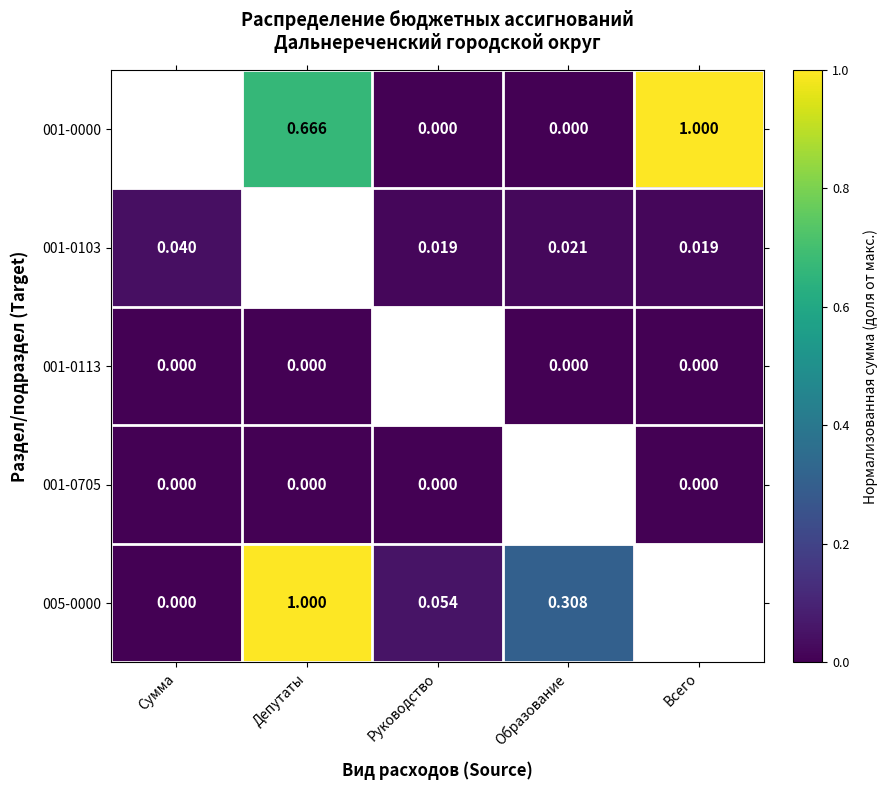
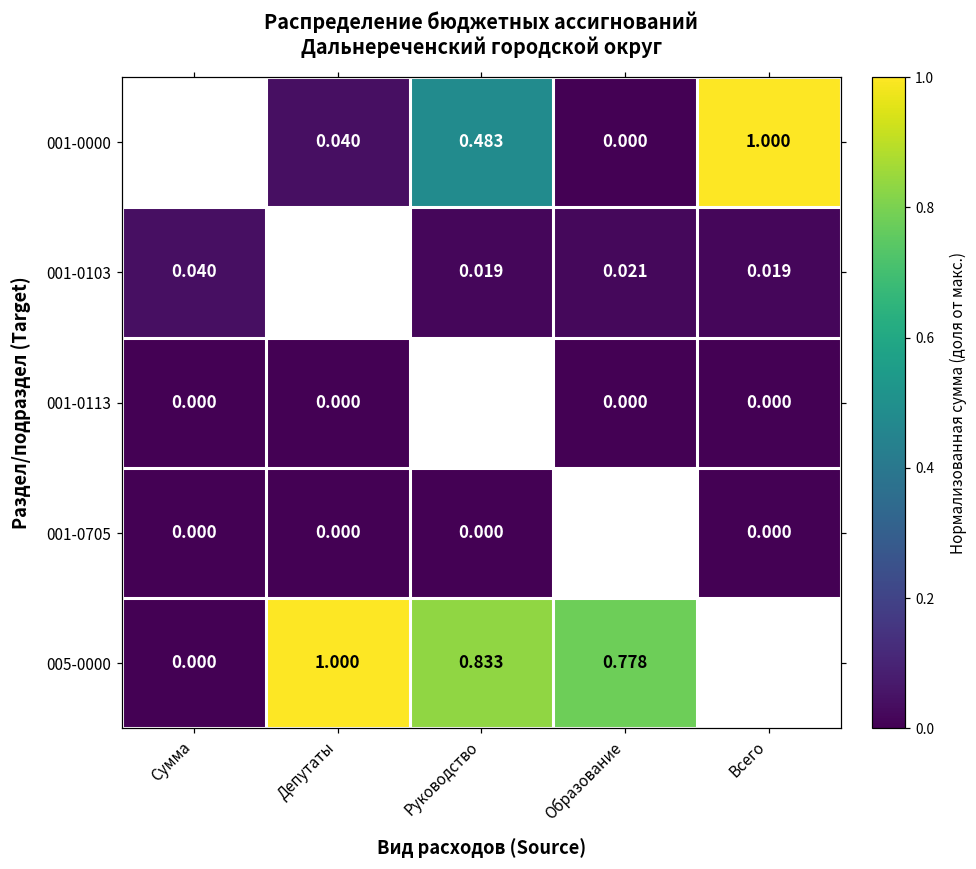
001-0000, Депутаты: 0.666 -> 0.040
001-0000, Руководство: 0.000 -> 0.483
005-0000, Руководство: 0.054 -> 0.833
005-0000, Образование: 0.308 -> 0.778
